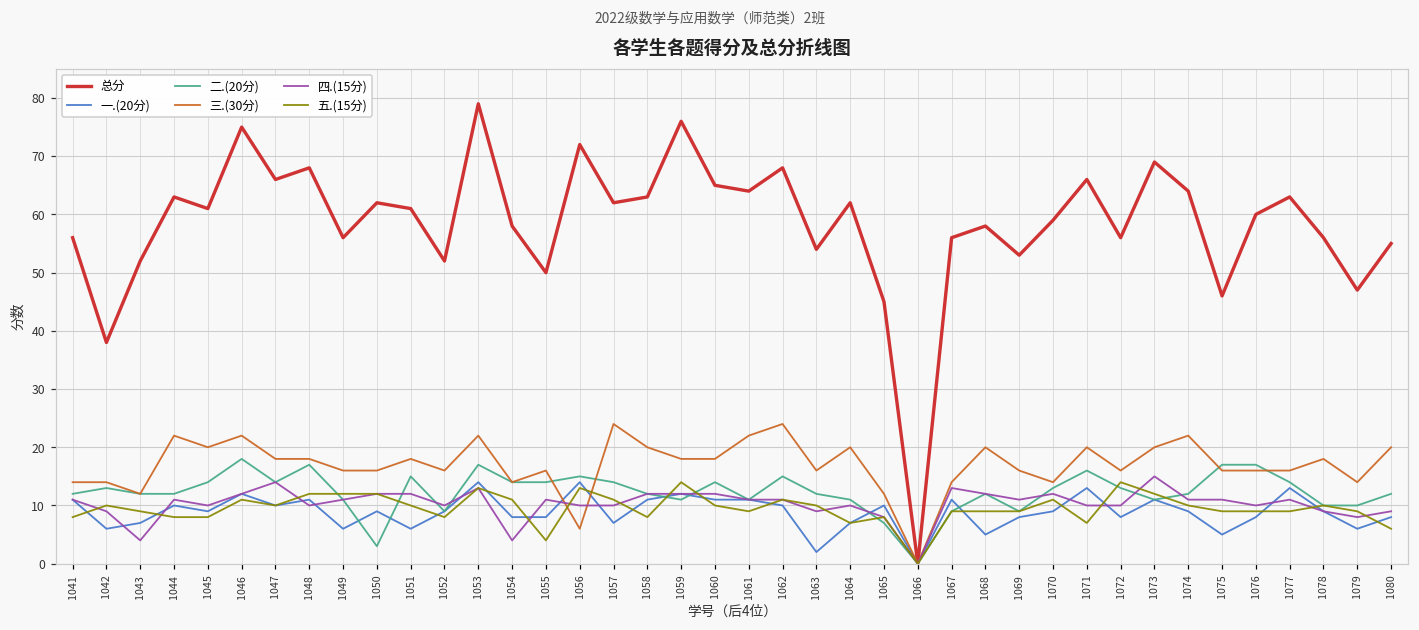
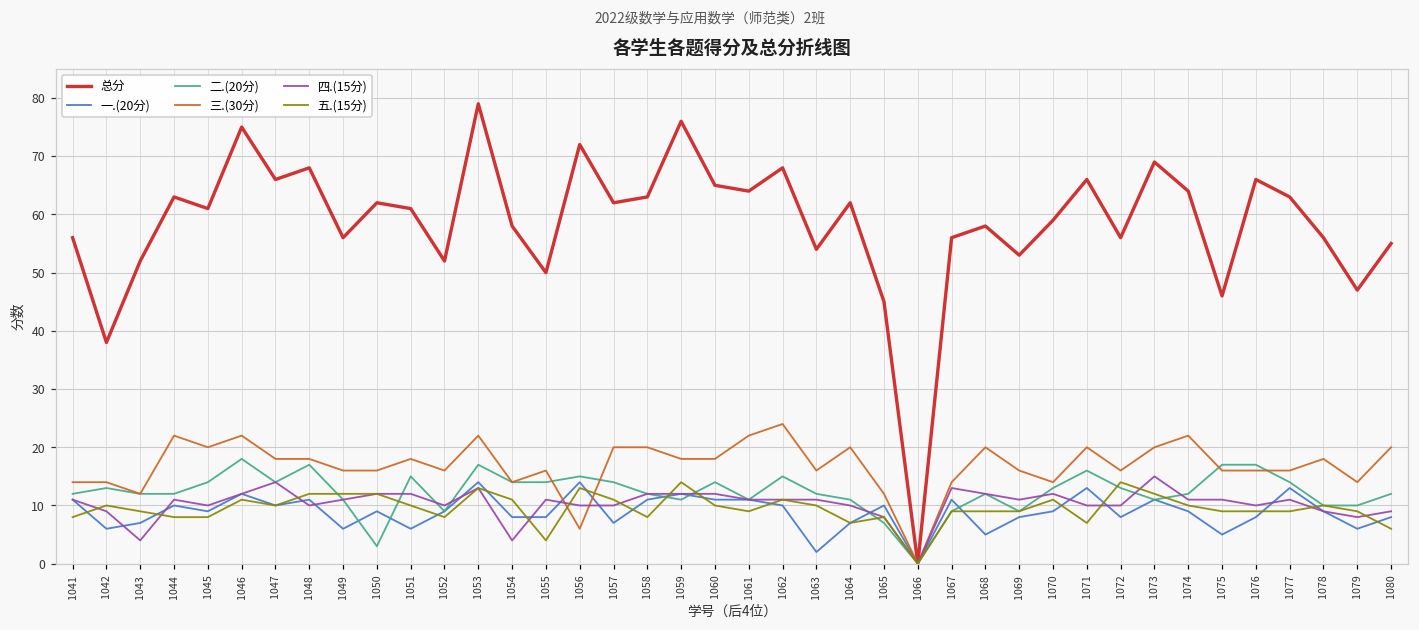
三.(30分), 1057: 24 -> 20
四.(15分), 1063: 9 -> 11
总分, 1076: 60 -> 66
